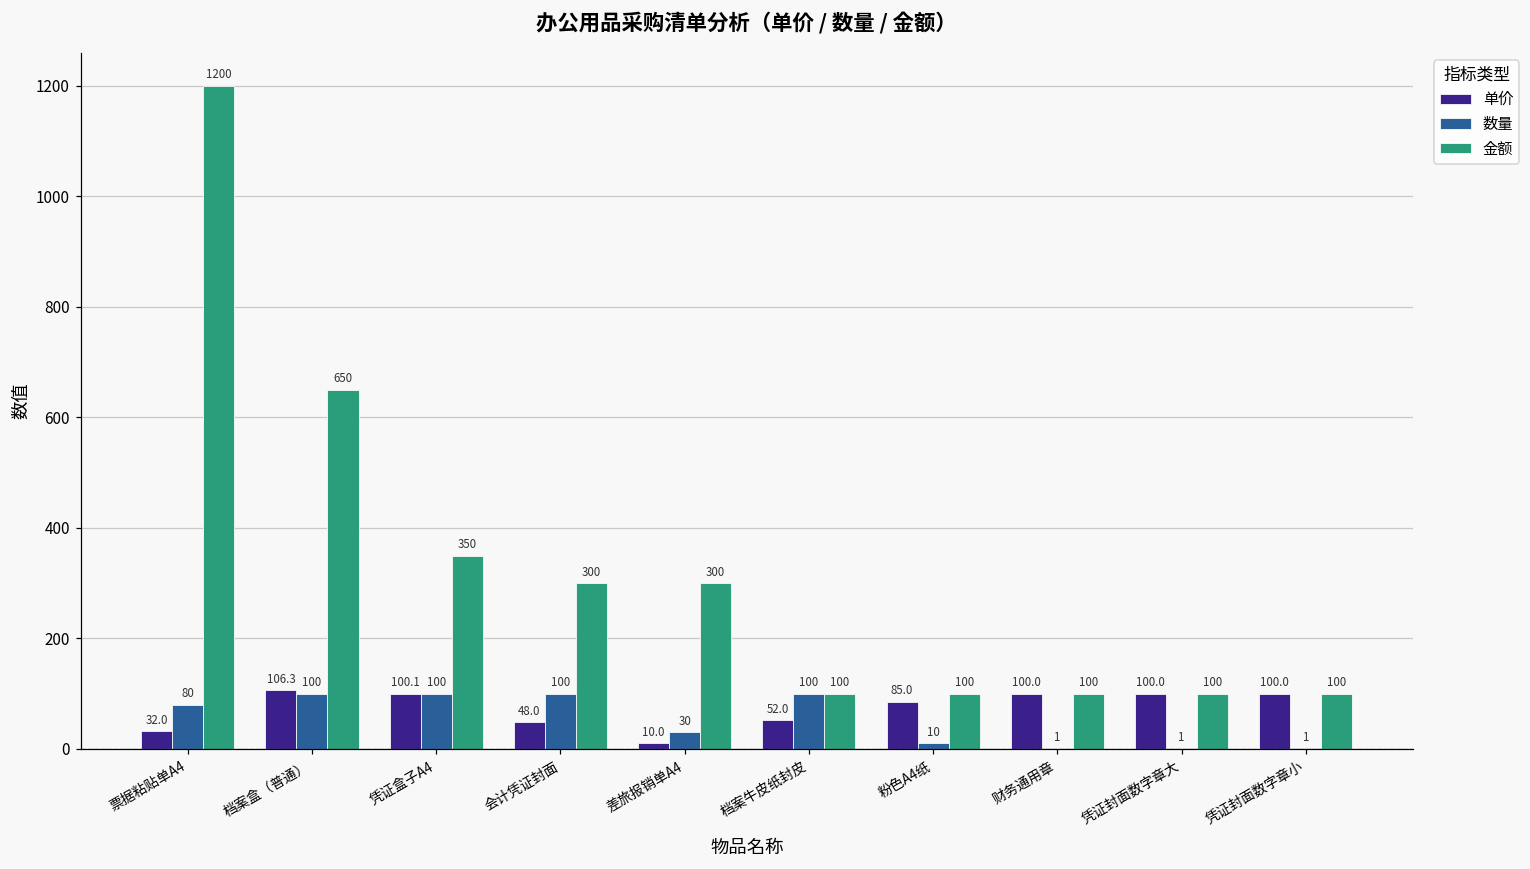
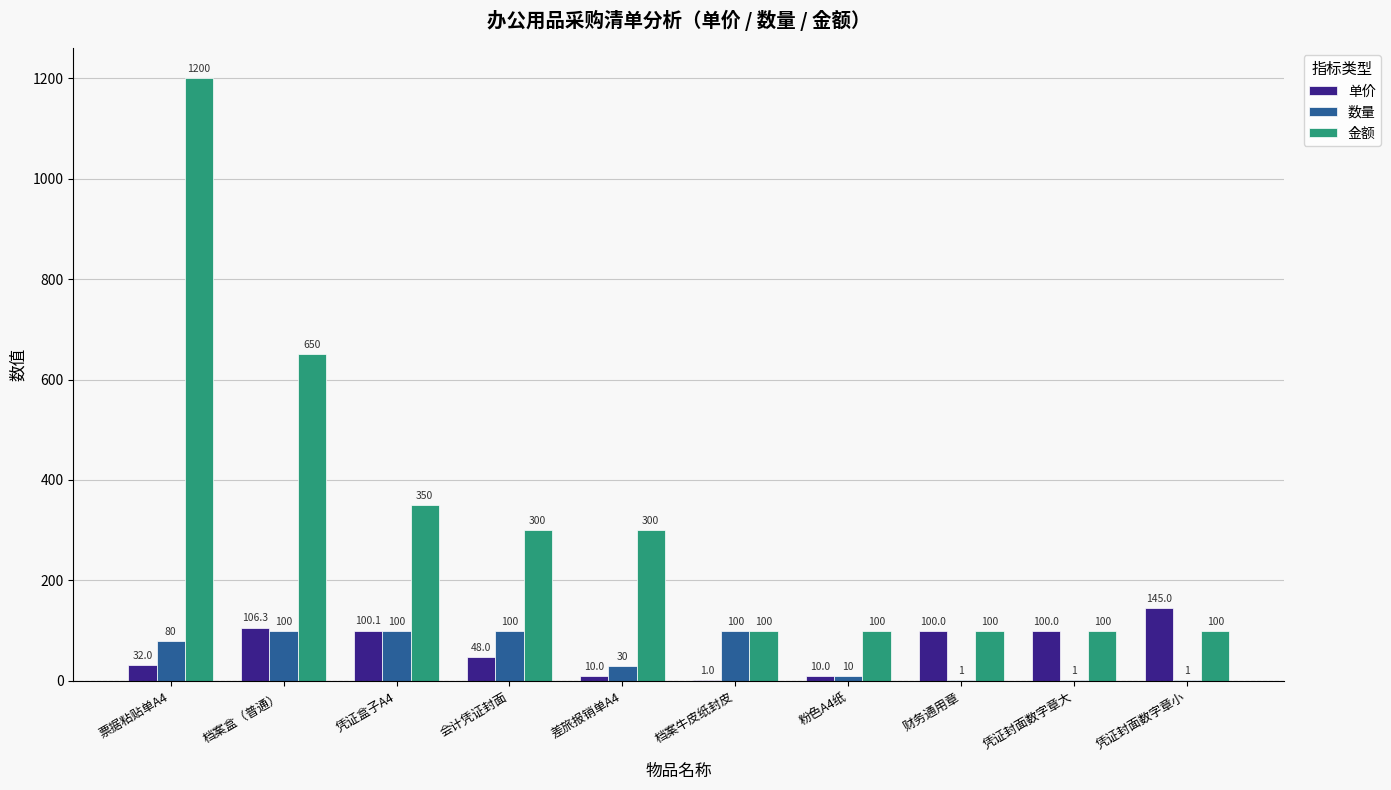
单价, 档案牛皮纸封皮: 52.0 -> 1.0
单价, 粉色A4纸: 85.0 -> 10.0
单价, 凭证封面数字章小: 100.0 -> 145.0
